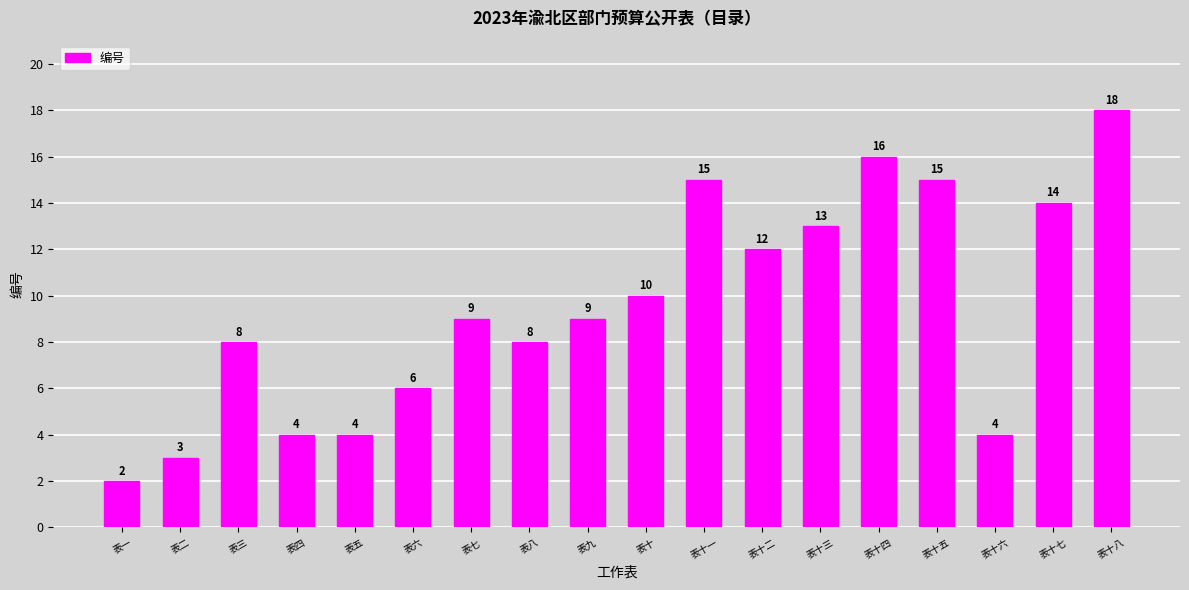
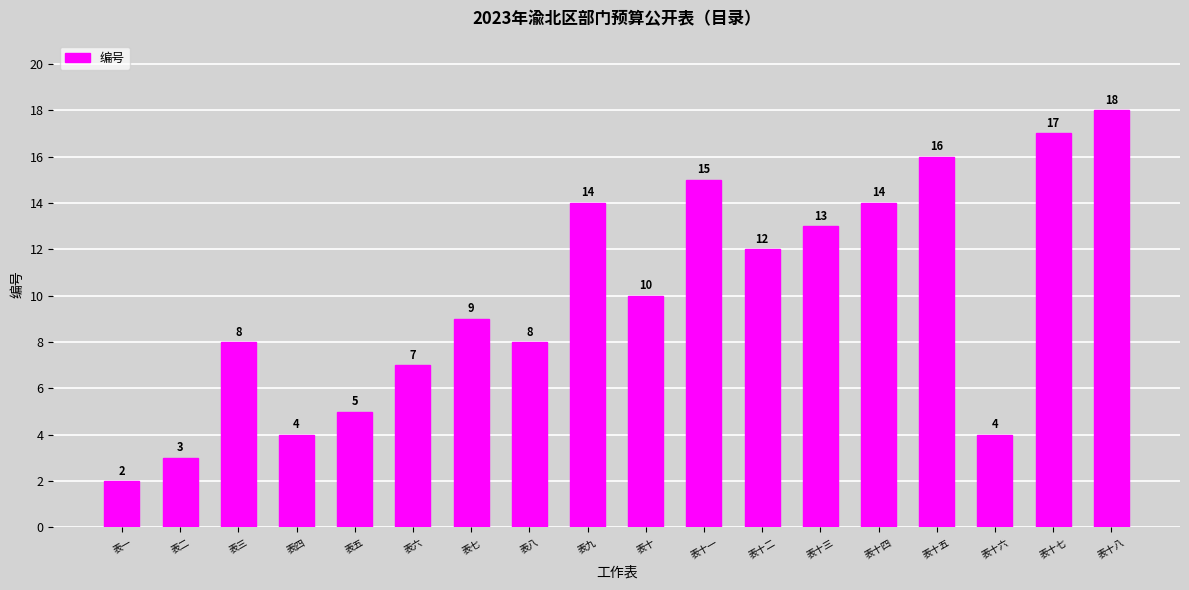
表五: 4 -> 5
表六: 6 -> 7
表九: 9 -> 14
表十四: 16 -> 14
表十五: 15 -> 16
表十七: 14 -> 17
